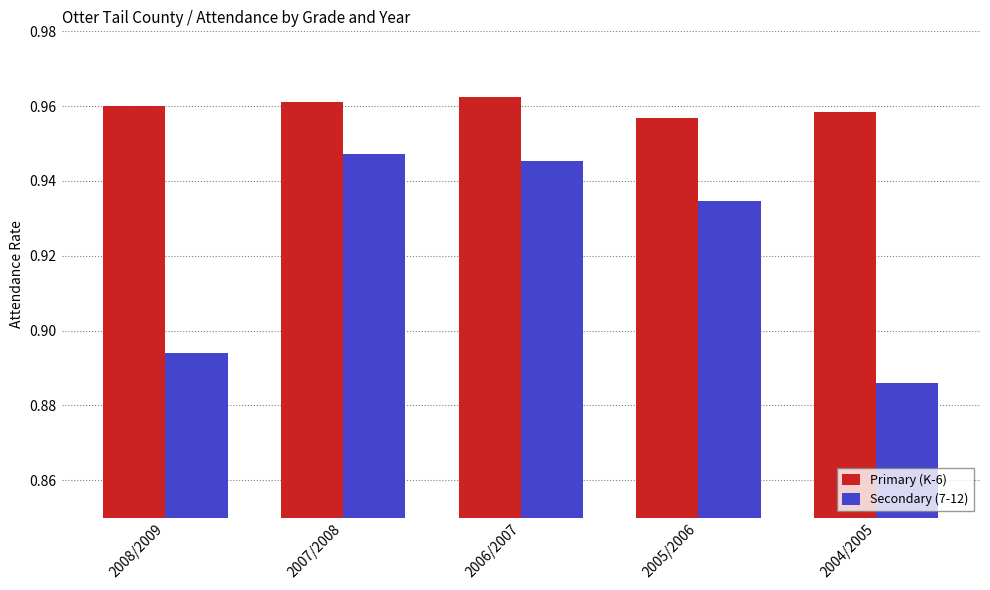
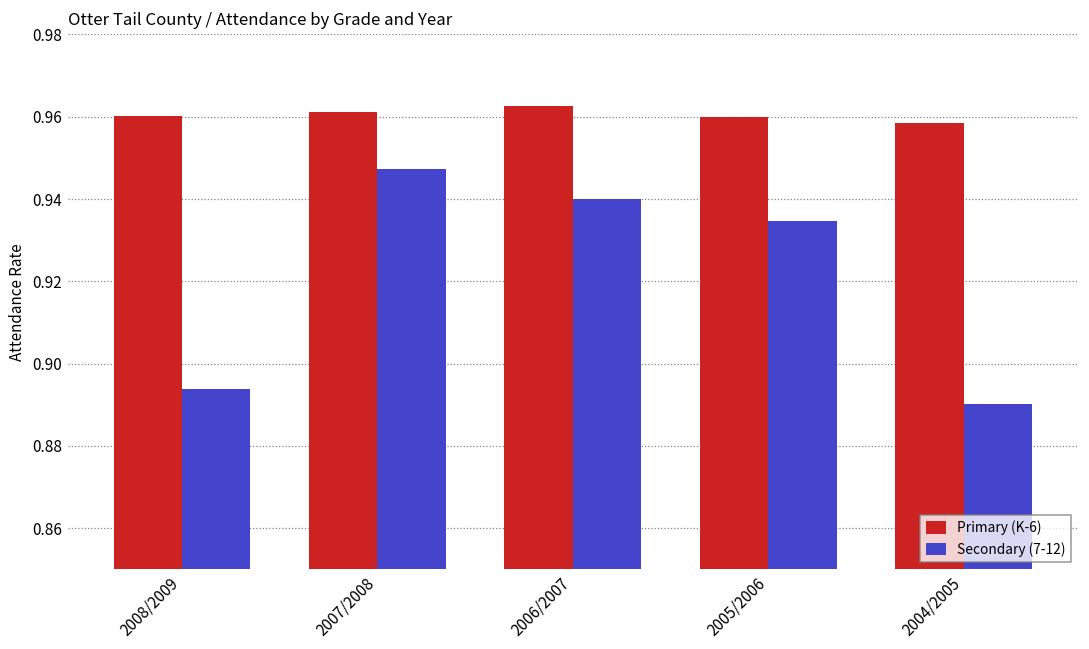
Secondary (7-12), 2006/2007: 0.945 -> 0.940
Primary (K-6), 2005/2006: 0.957 -> 0.960
Secondary (7-12), 2004/2005: 0.886 -> 0.890
